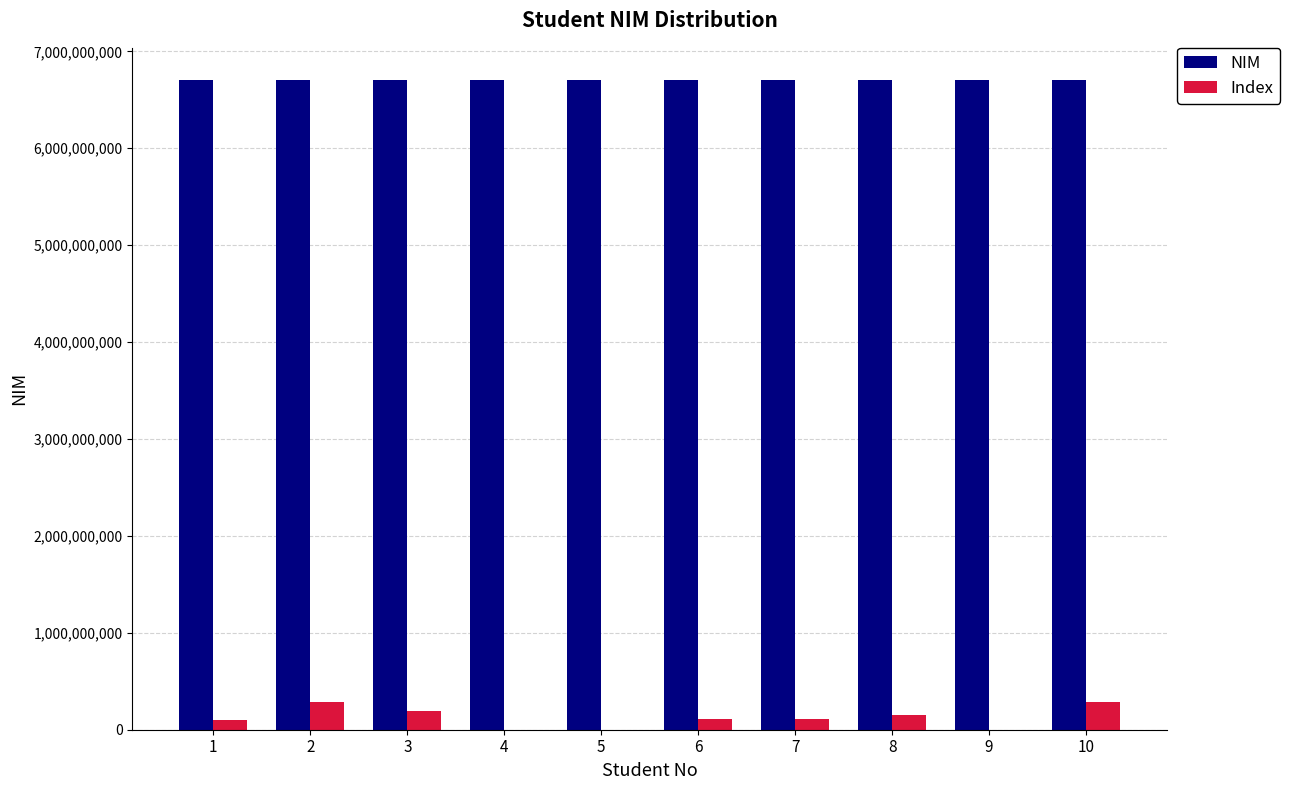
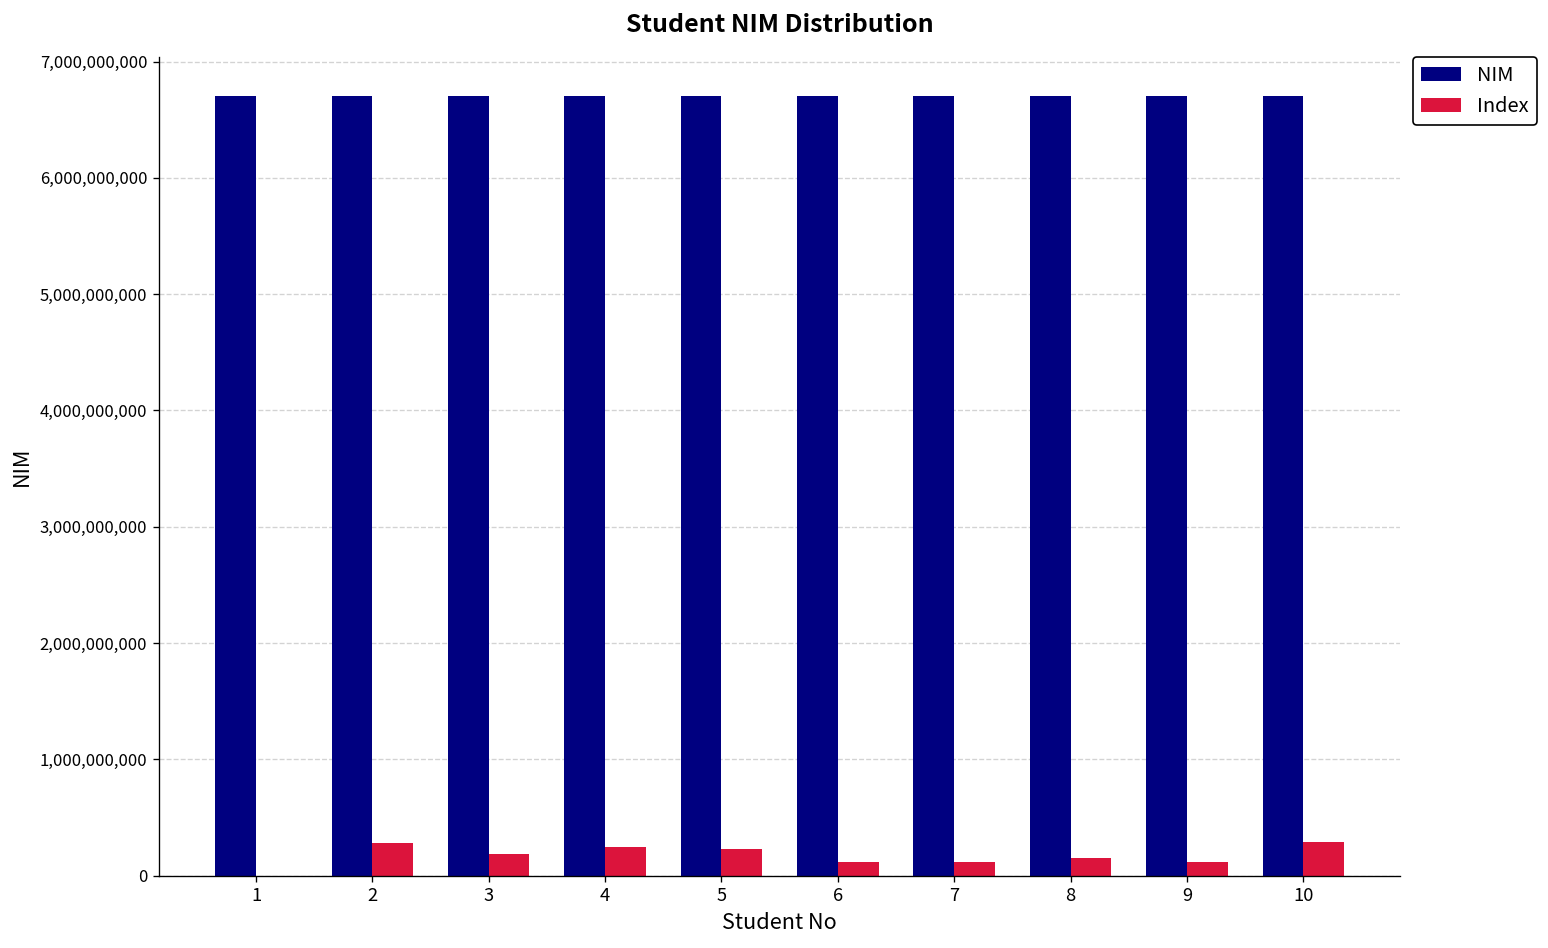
Index, 1: 100,000,000 -> 0
Index, 4: 0 -> 200,000,000
Index, 5: 0 -> 200,000,000
Index, 9: 0 -> 100,000,000
